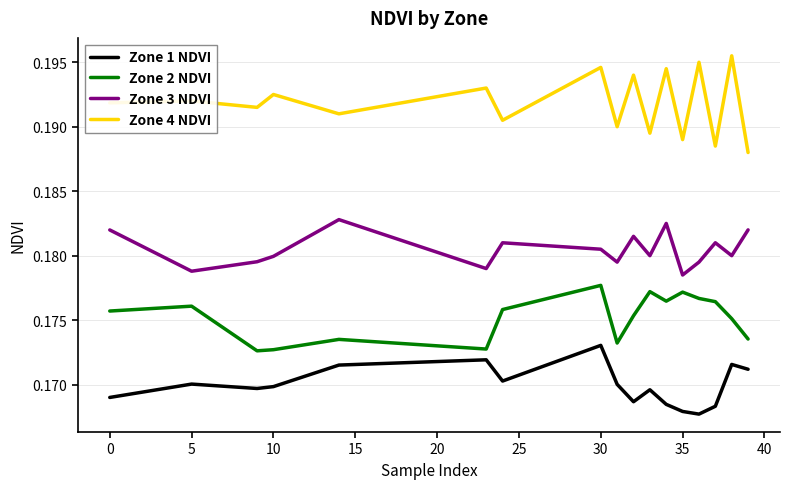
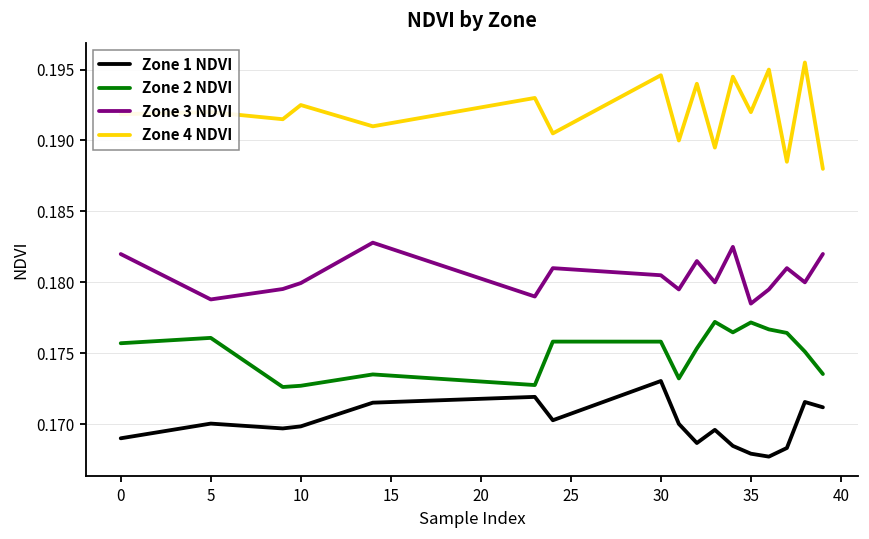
Zone 2 NDVI, 30: 0.1777 -> 0.1758
Zone 4 NDVI, 35: 0.189 -> 0.192
